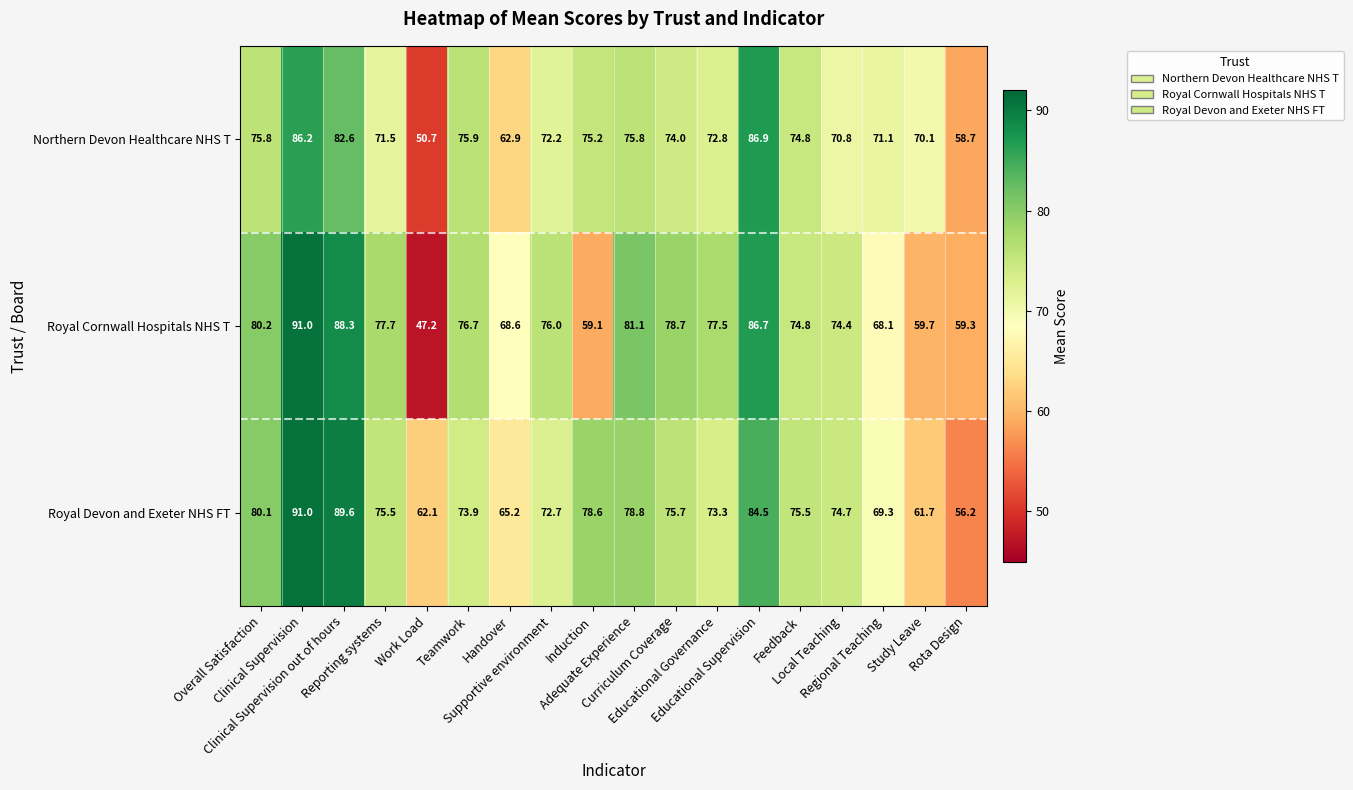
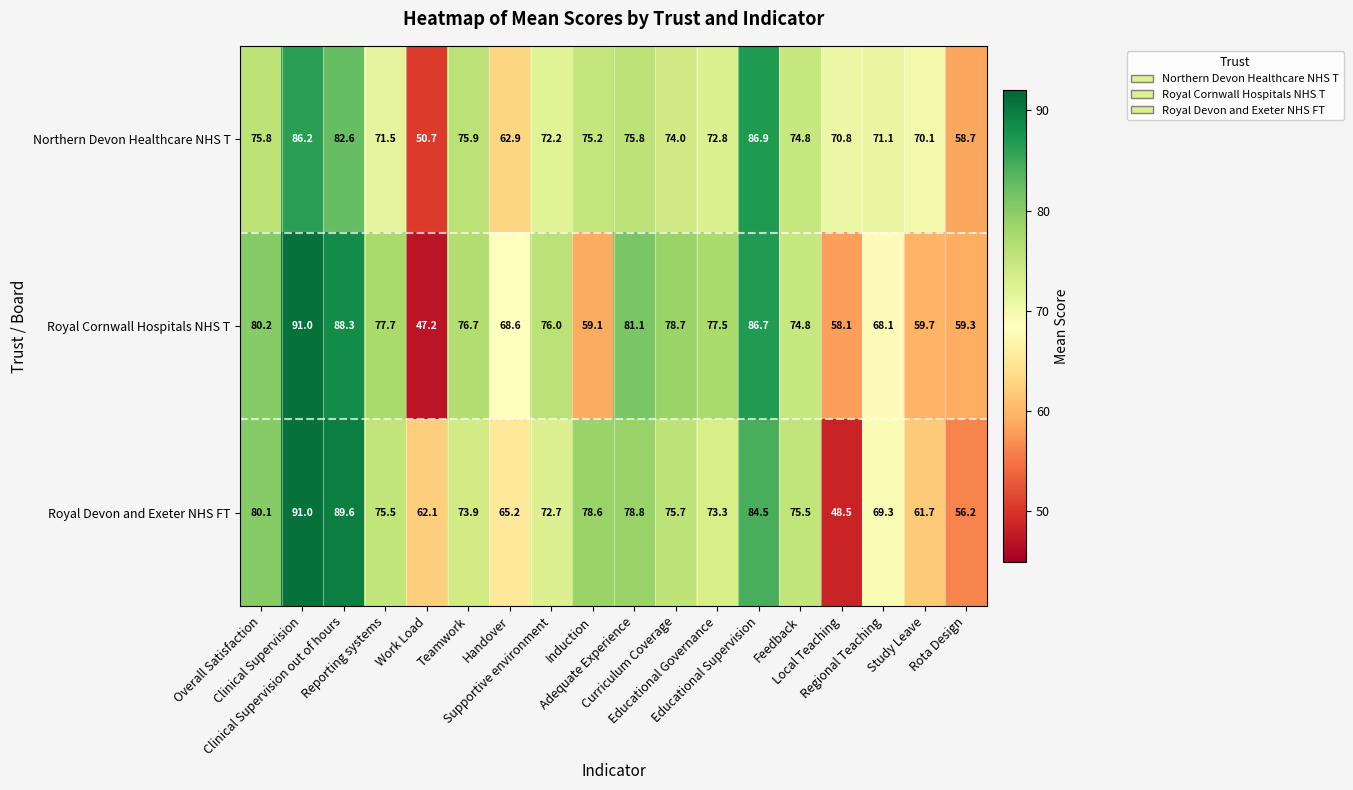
Royal Cornwall Hospitals NHS T, Local Teaching: 74.4 -> 58.1
Royal Devon and Exeter NHS FT, Local Teaching: 74.7 -> 48.5
